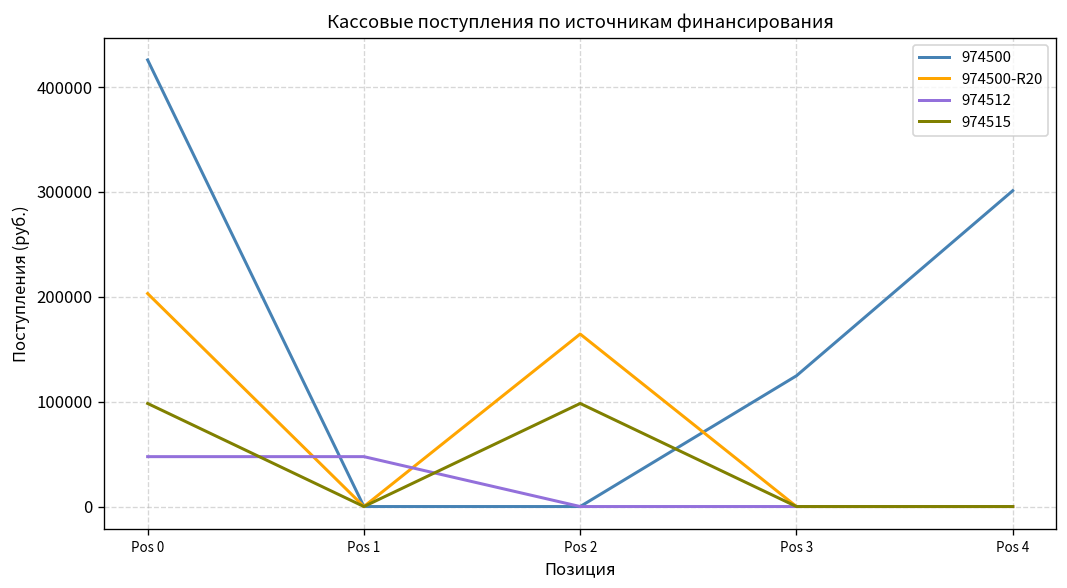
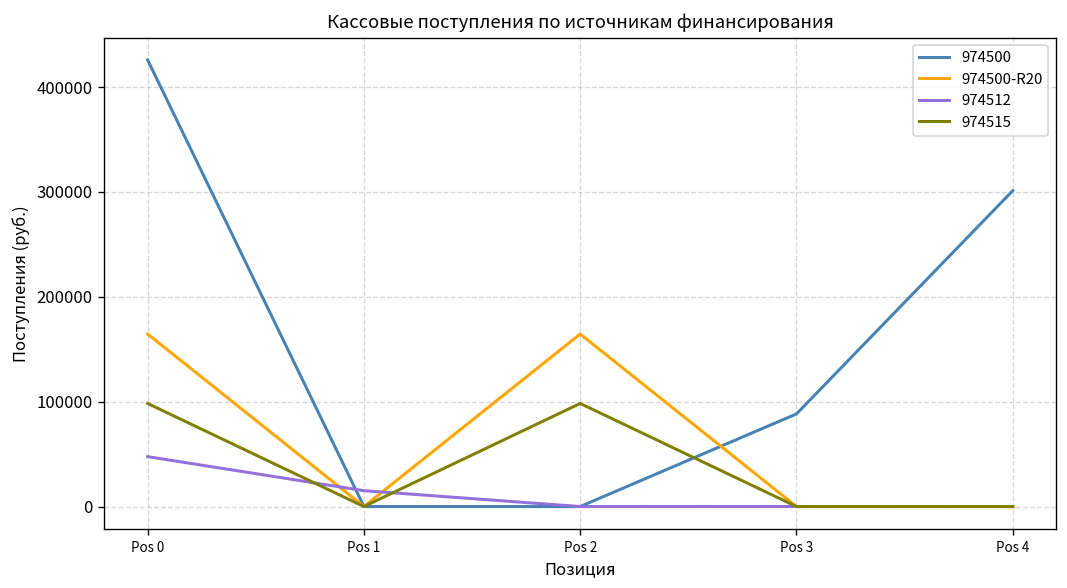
974500-R20, Pos 0: 200000 -> 160000
974512, Pos 1: 50000 -> 20000
974500, Pos 3: 120000 -> 90000
